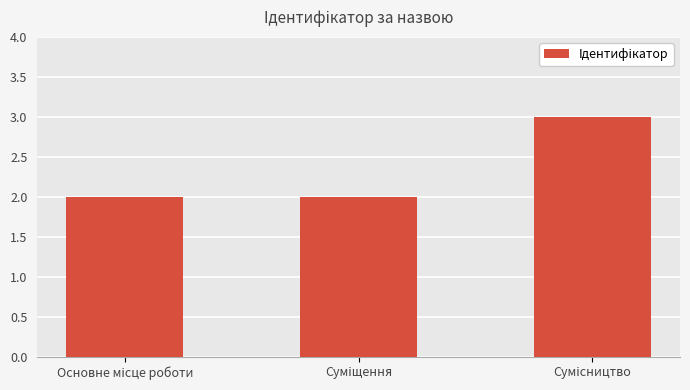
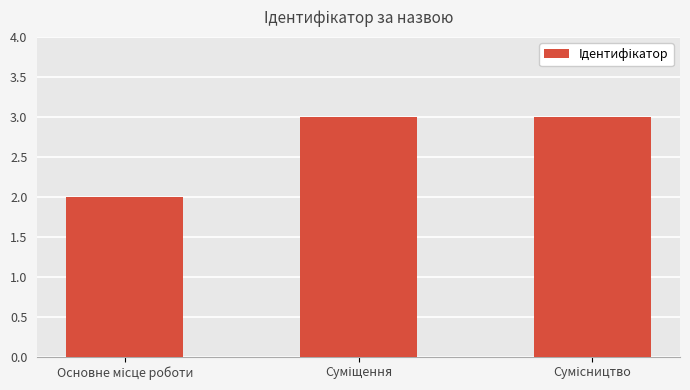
Суміщення: 2 -> 3
